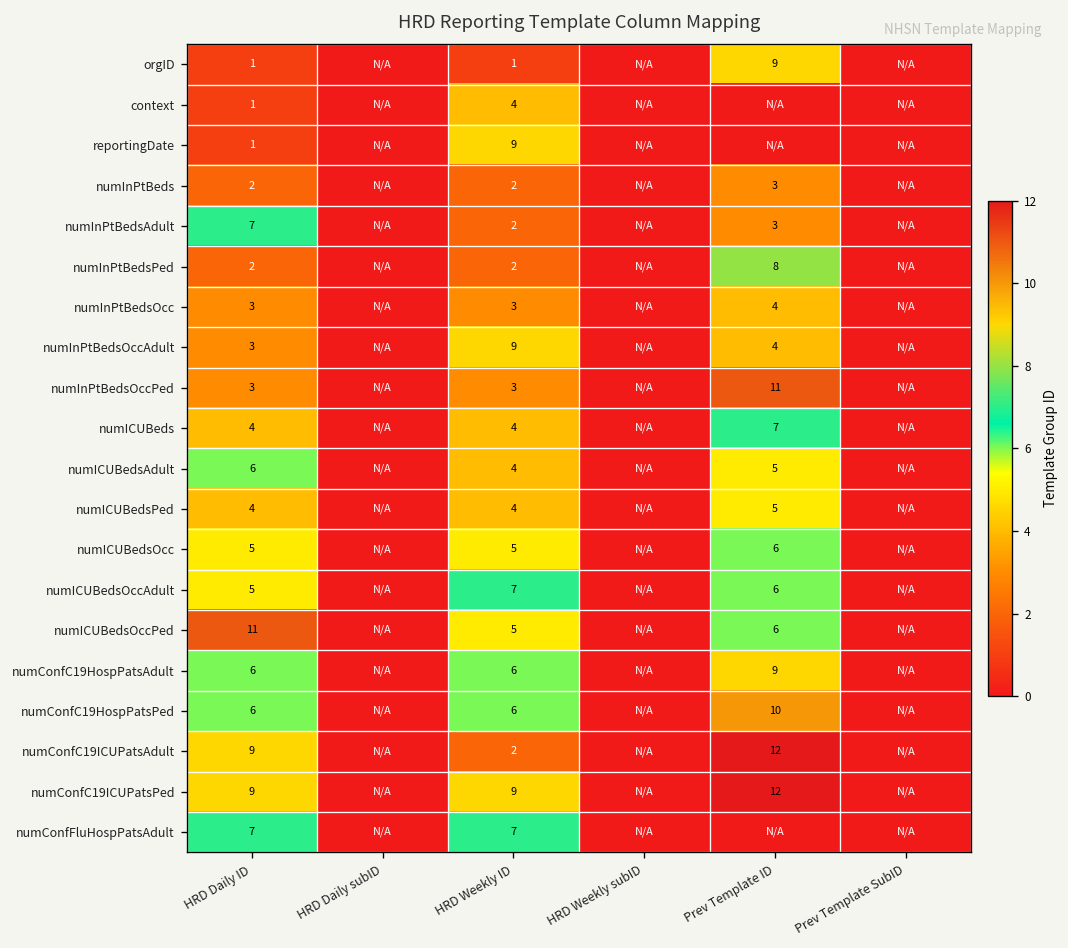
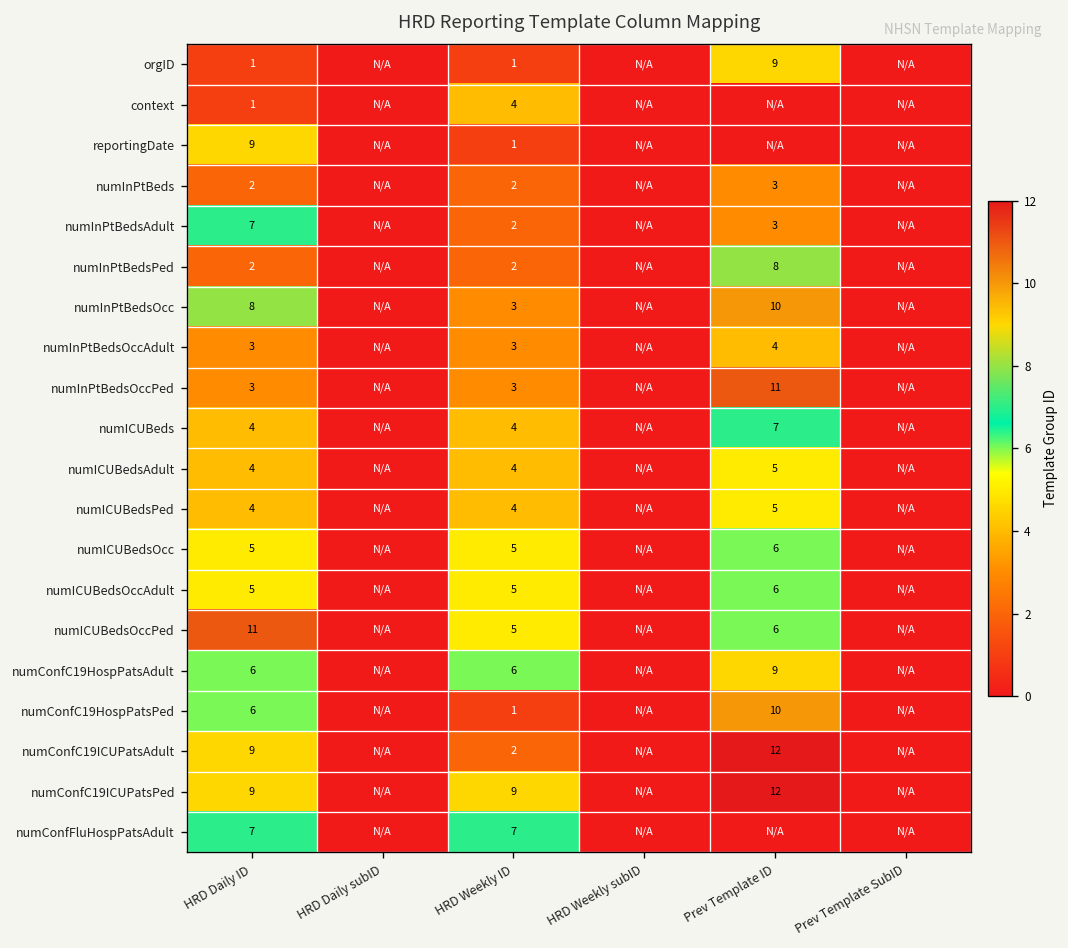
reportingDate, HRD Daily ID: 1 -> 9
reportingDate, HRD Weekly ID: 9 -> 1
numInPtBedsOcc, HRD Daily ID: 3 -> 8
numInPtBedsOcc, Prev Template ID: 4 -> 10
numInPtBedsOccAdult, HRD Weekly ID: 9 -> 3
numICUBedsAdult, HRD Daily ID: 6 -> 4
numICUBedsOccAdult, HRD Weekly ID: 7 -> 5
numConfC19HospPatsPed, HRD Weekly ID: 6 -> 1
